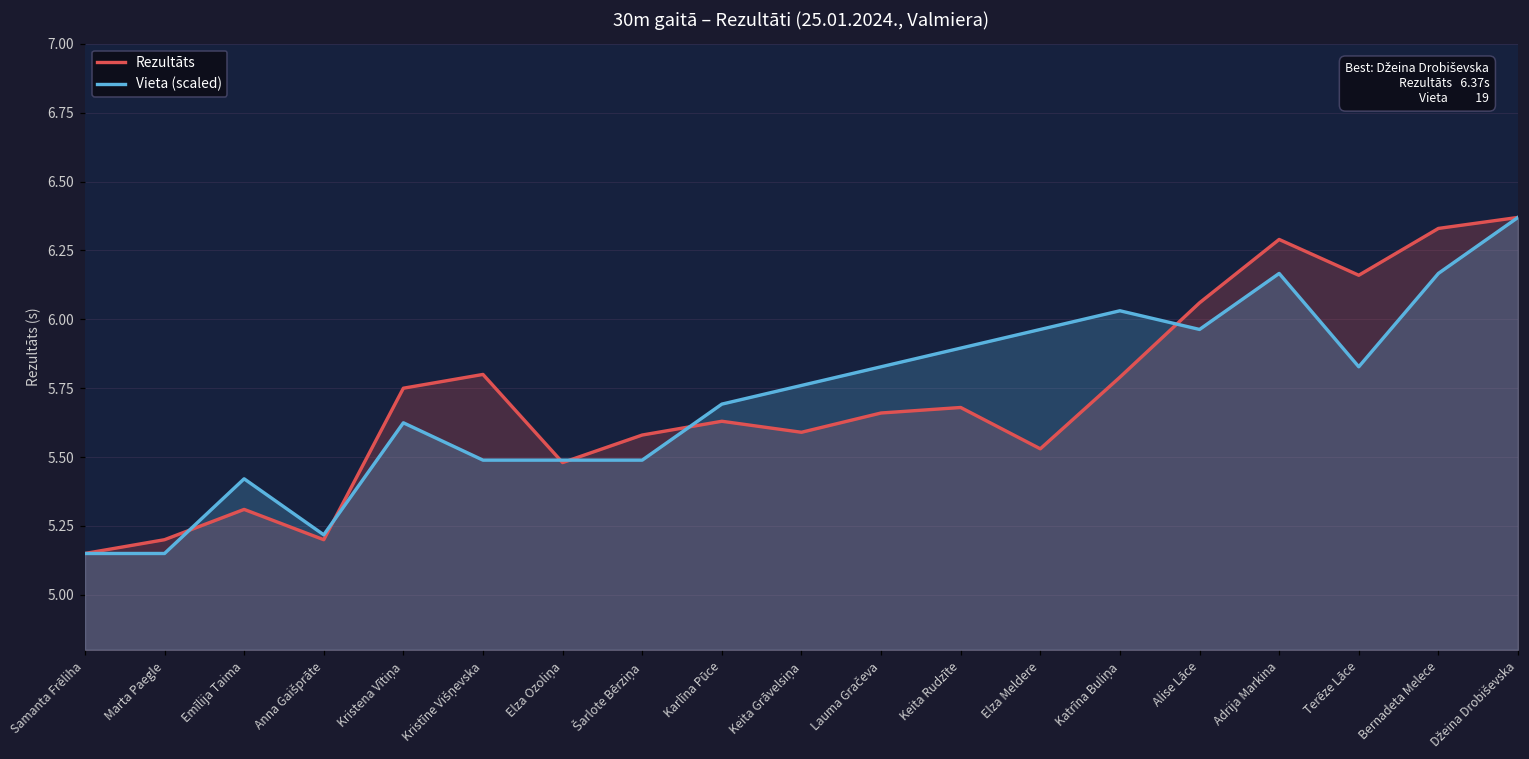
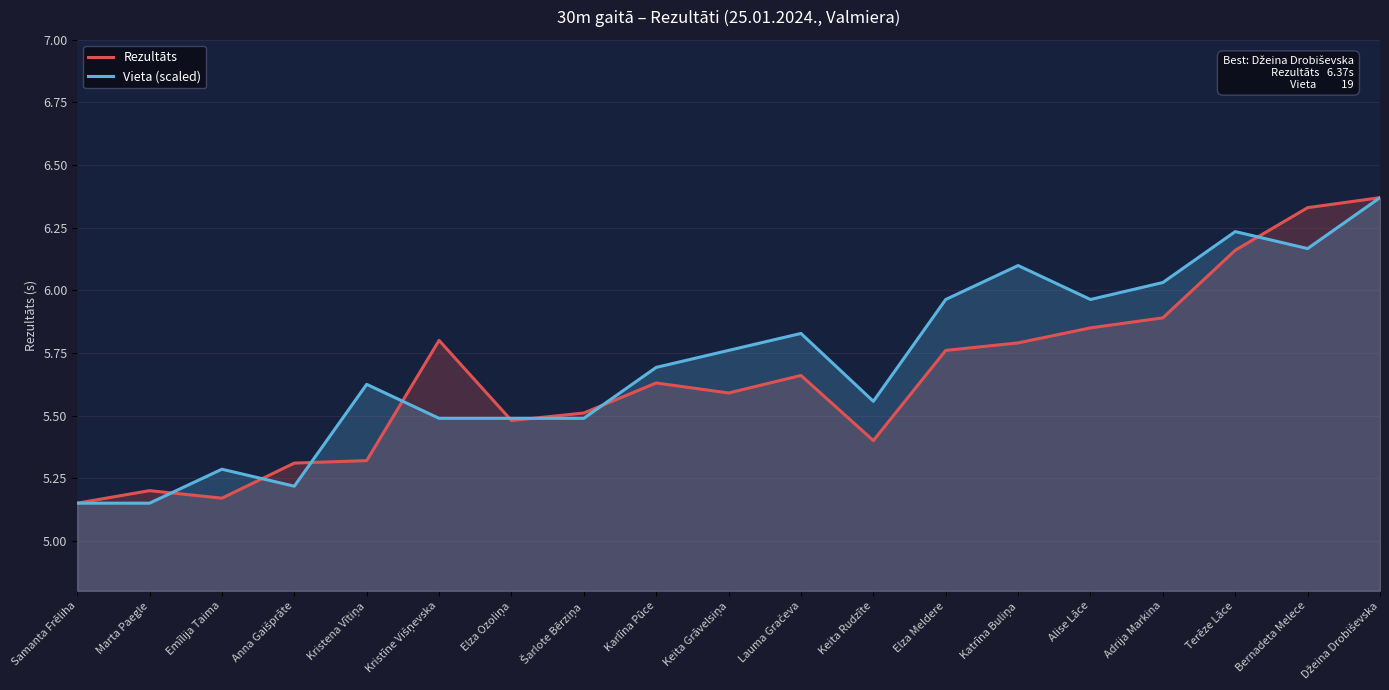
Rezultāts, Emīlija Taima: 5.31 -> 5.17
Vieta (scaled), Emīlija Taima: 5.42 -> 5.29
Rezultāts, Anna Gaišprāte: 5.20 -> 5.31
Rezultāts, Kristena Vītiņa: 5.75 -> 5.32
Rezultāts, Šarlote Bērziņa: 5.58 -> 5.51
Rezultāts, Keita Rudzīte: 5.68 -> 5.40
Vieta (scaled), Keita Rudzīte: 5.90 -> 5.56
Rezultāts, Elza Meldere: 5.53 -> 5.76
Vieta (scaled), Katrīna Buliņa: 6.03 -> 6.10
Rezultāts, Alise Lāce: 6.06 -> 5.85
Rezultāts, Adrija Markina: 6.29 -> 5.89
Vieta (scaled), Adrija Markina: 6.17 -> 6.03
Vieta (scaled), Terēze Lāce: 5.83 -> 6.23
